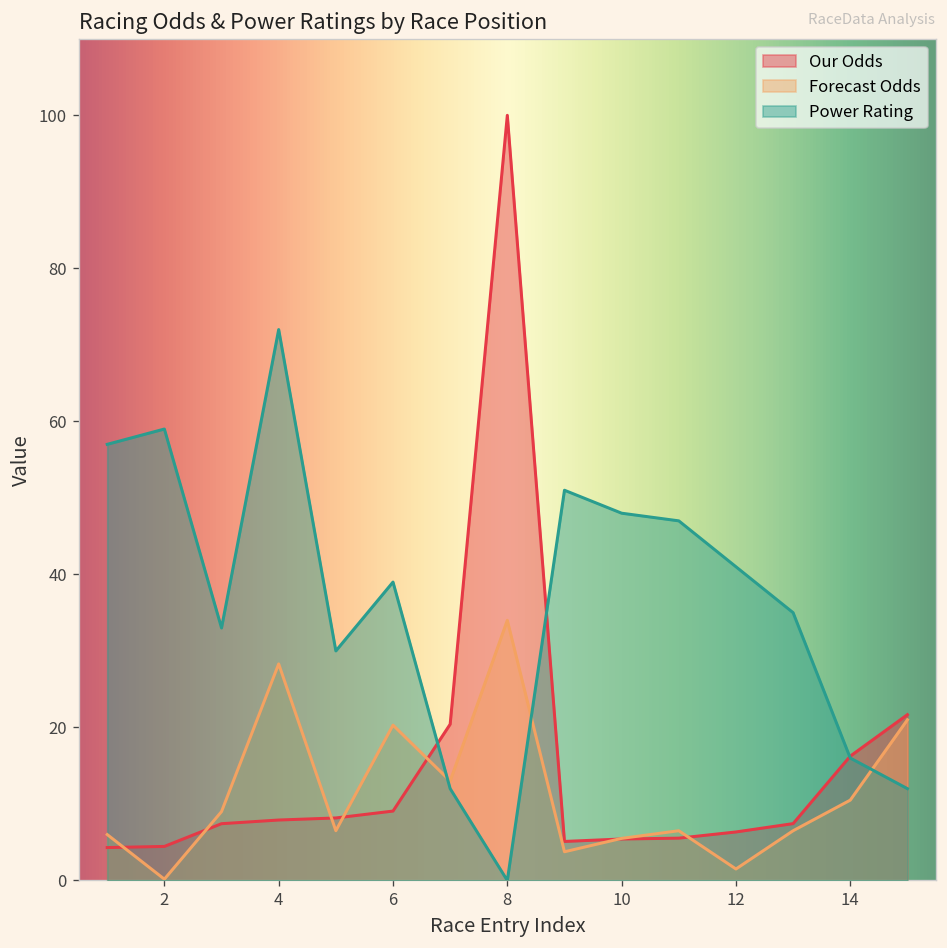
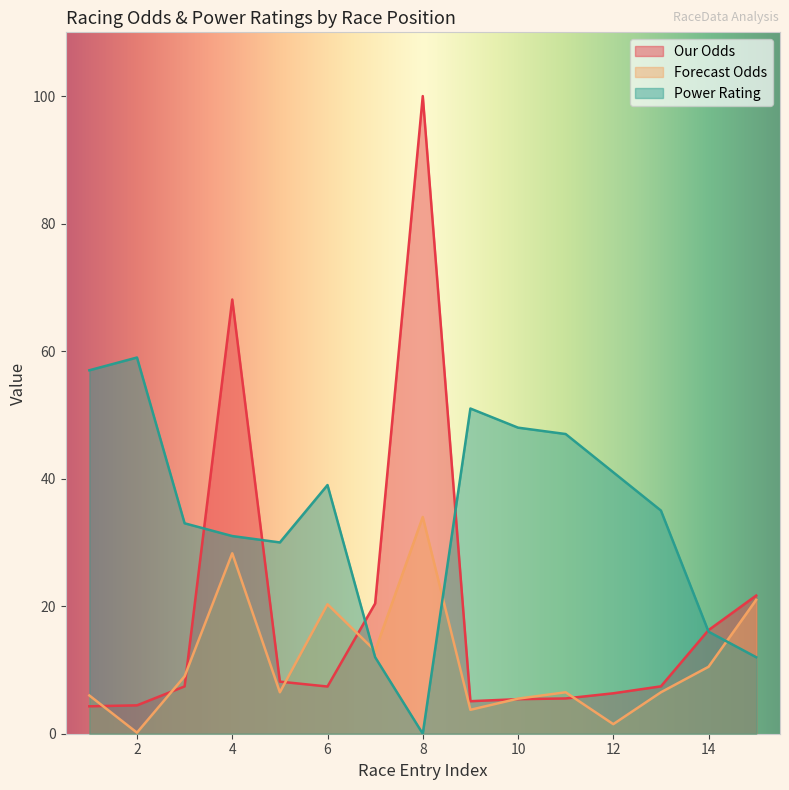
Our Odds, 4: 8 -> 68
Power Rating, 4: 72 -> 31
Our Odds, 6: 9 -> 7
